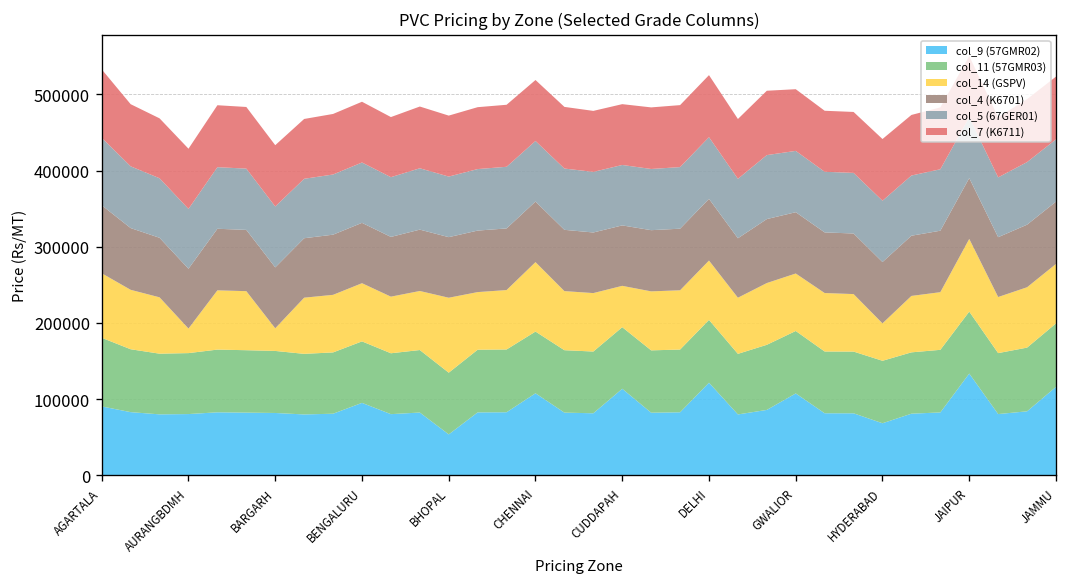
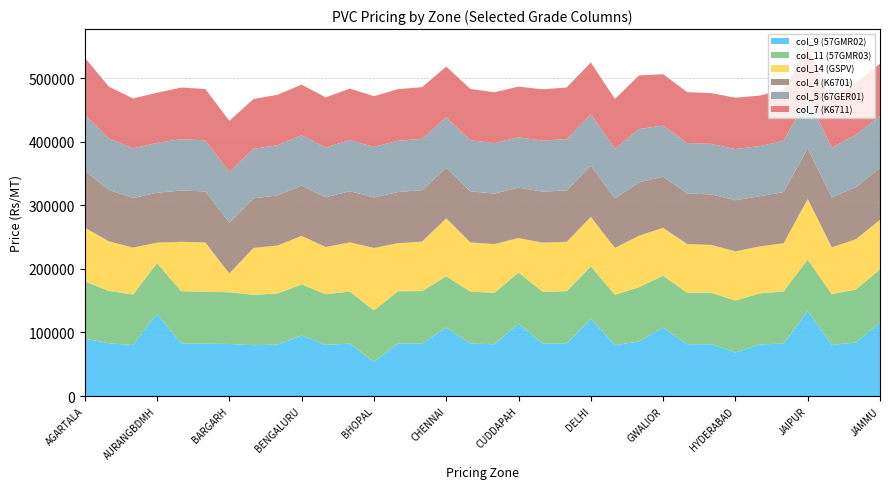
col_9 (57GMR02), AURANGBDMH: 80000 -> 130000
col_14 (GSPV), HYDERABAD: 50000 -> 80000
